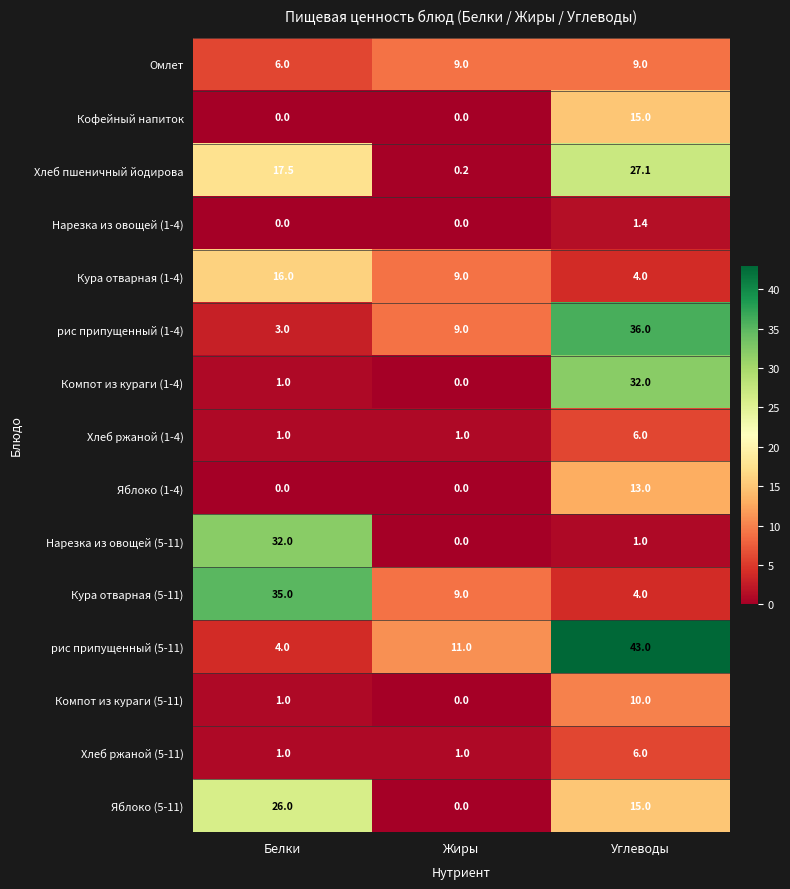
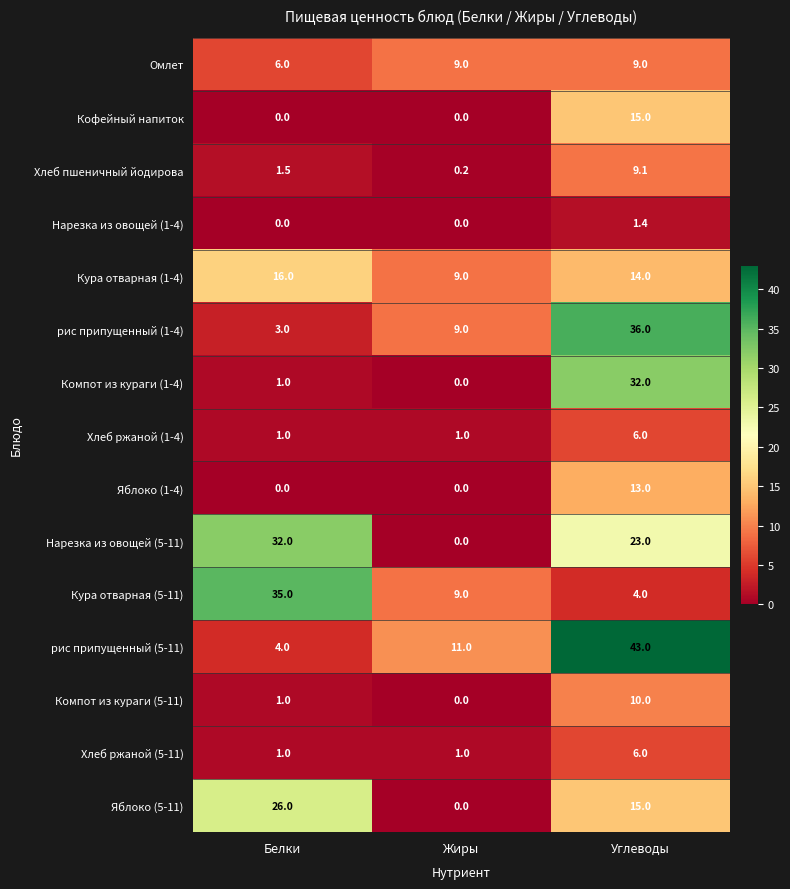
Хлеб пшеничный йодирова, Белки: 17.5 -> 1.5
Хлеб пшеничный йодирова, Углеводы: 27.1 -> 9.1
Кура отварная (1-4), Углеводы: 4.0 -> 14.0
Нарезка из овощей (5-11), Углеводы: 1.0 -> 23.0
